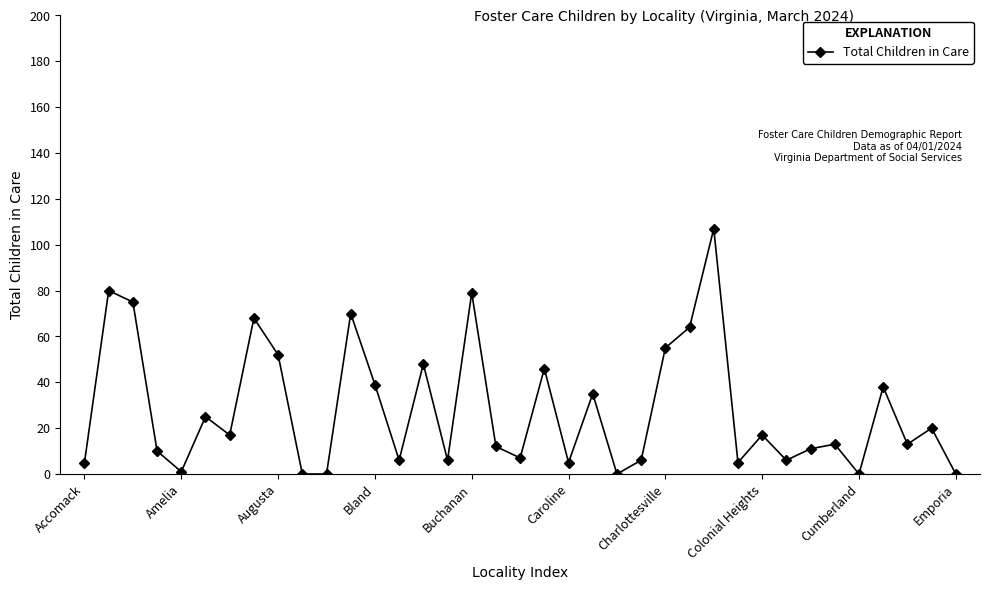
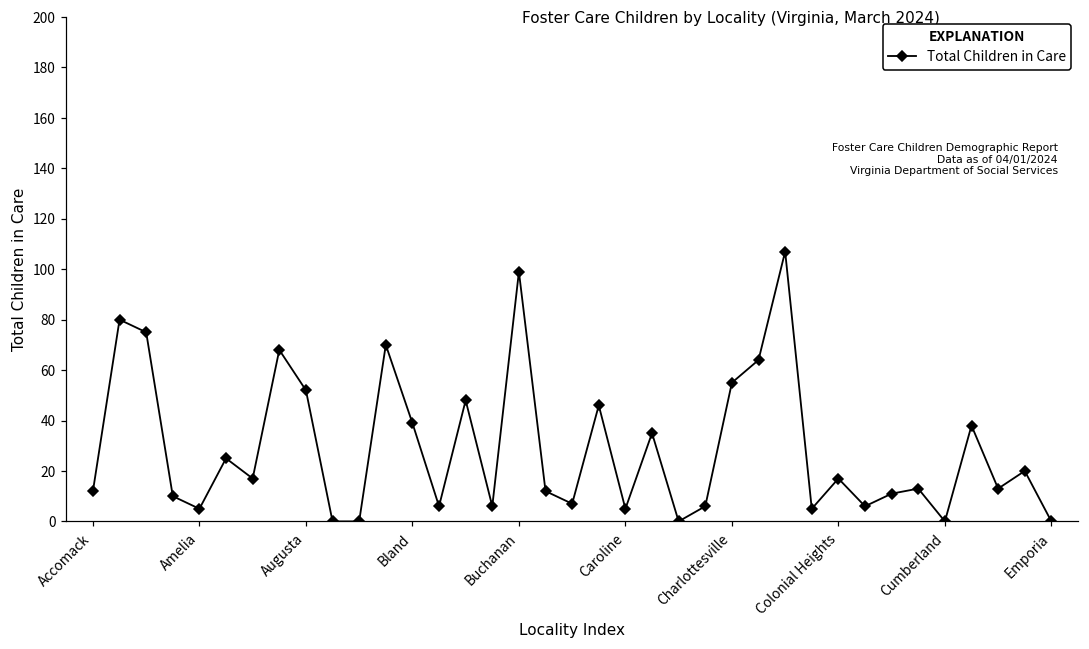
Accomack: 5 -> 12
Amelia: 1 -> 5
Buchanan: 79 -> 99
